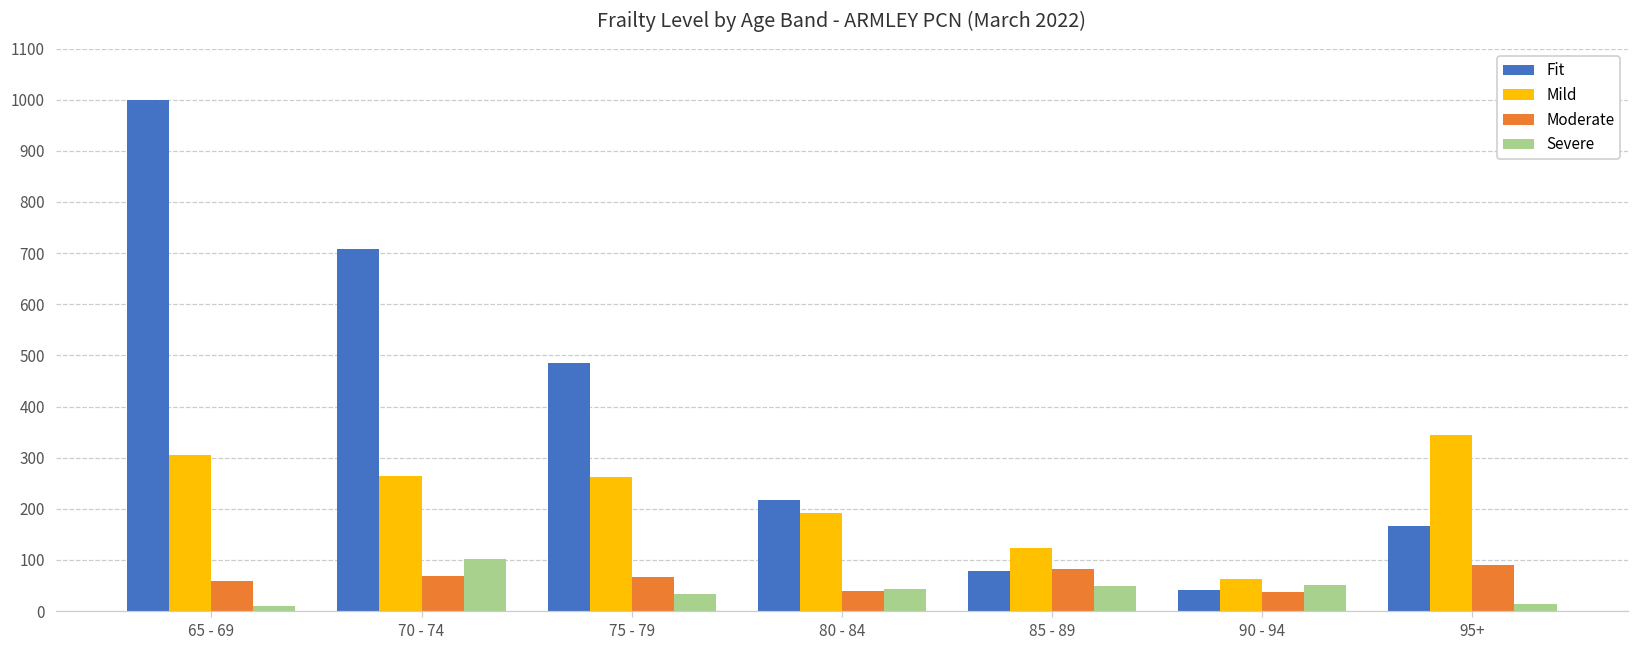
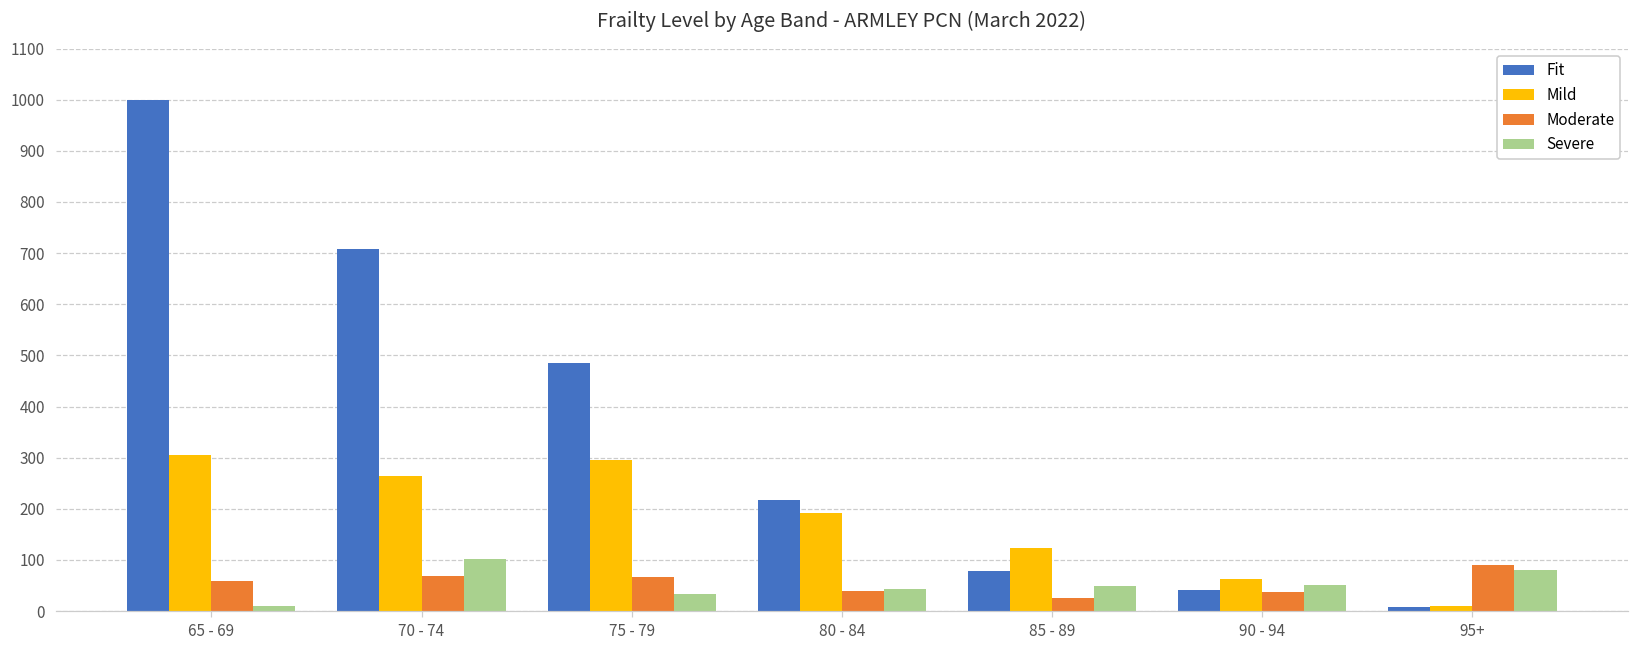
Mild, 75 - 79: 260 -> 300
Moderate, 85 - 89: 80 -> 30
Fit, 95+: 170 -> 10
Mild, 95+: 340 -> 10
Severe, 95+: 10 -> 80
